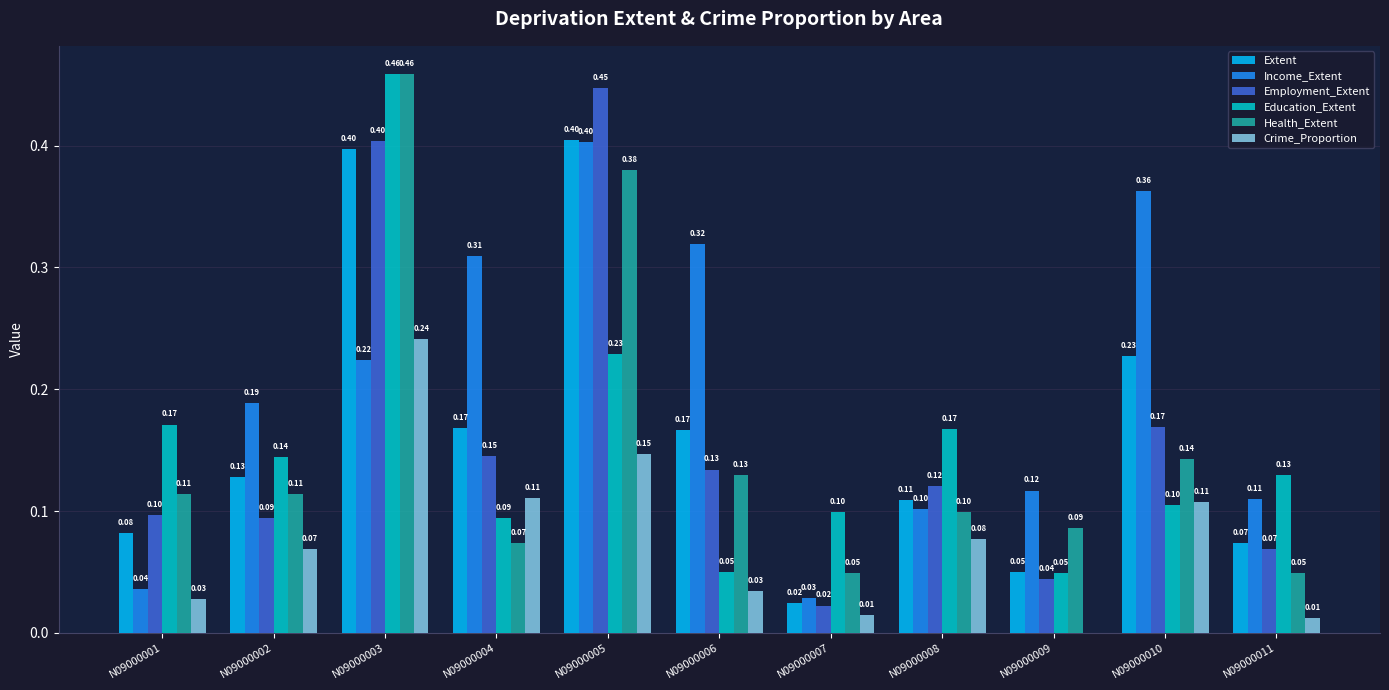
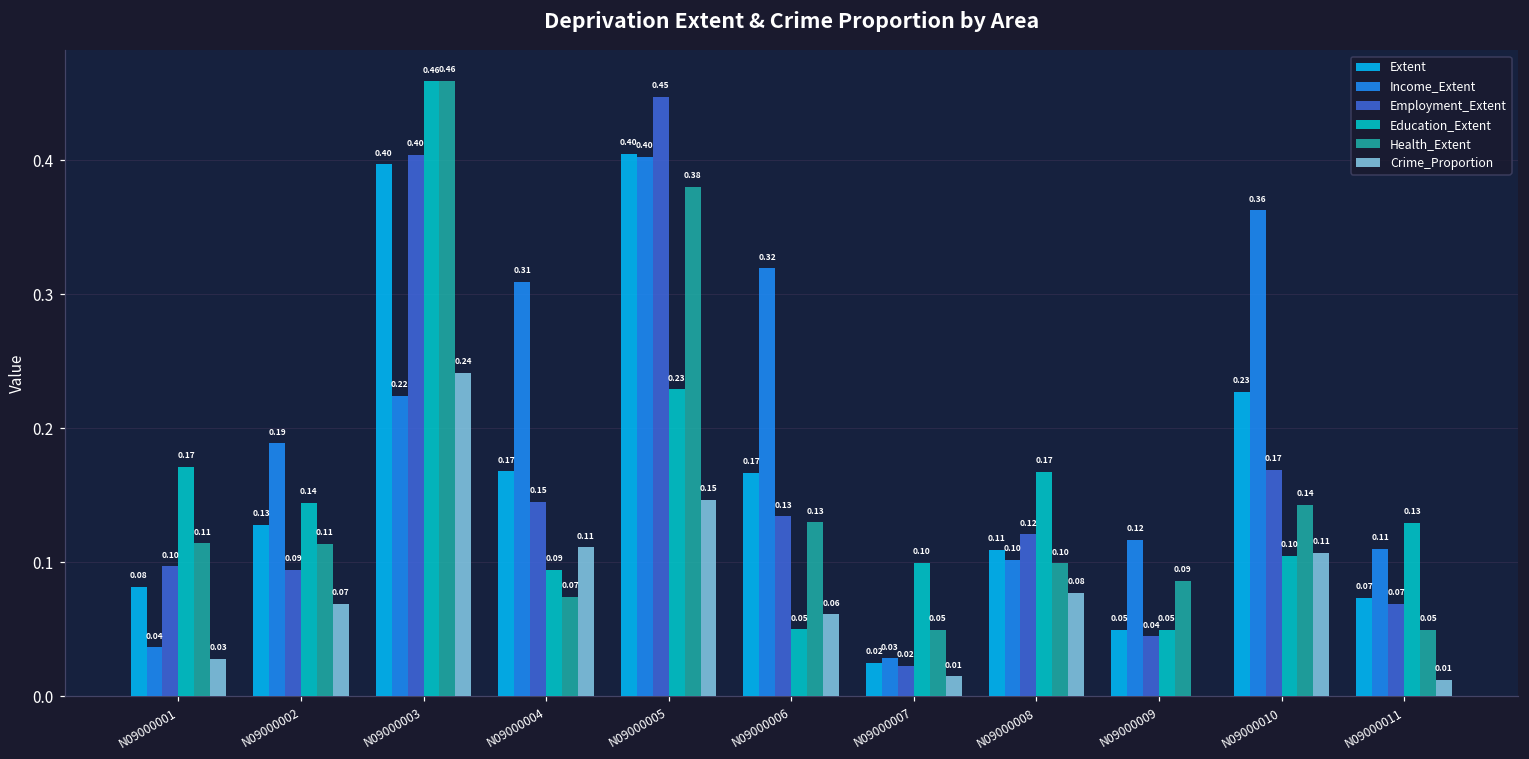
Crime_Proportion, N09000006: 0.03 -> 0.06
